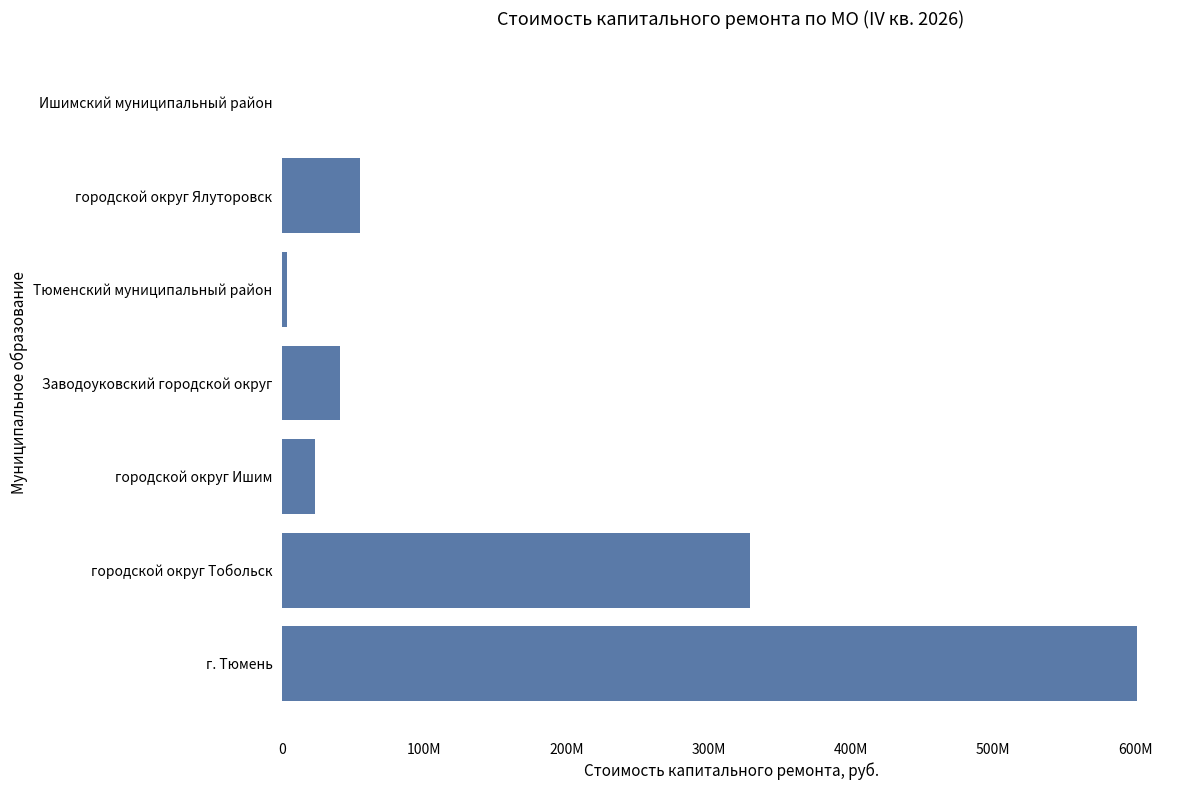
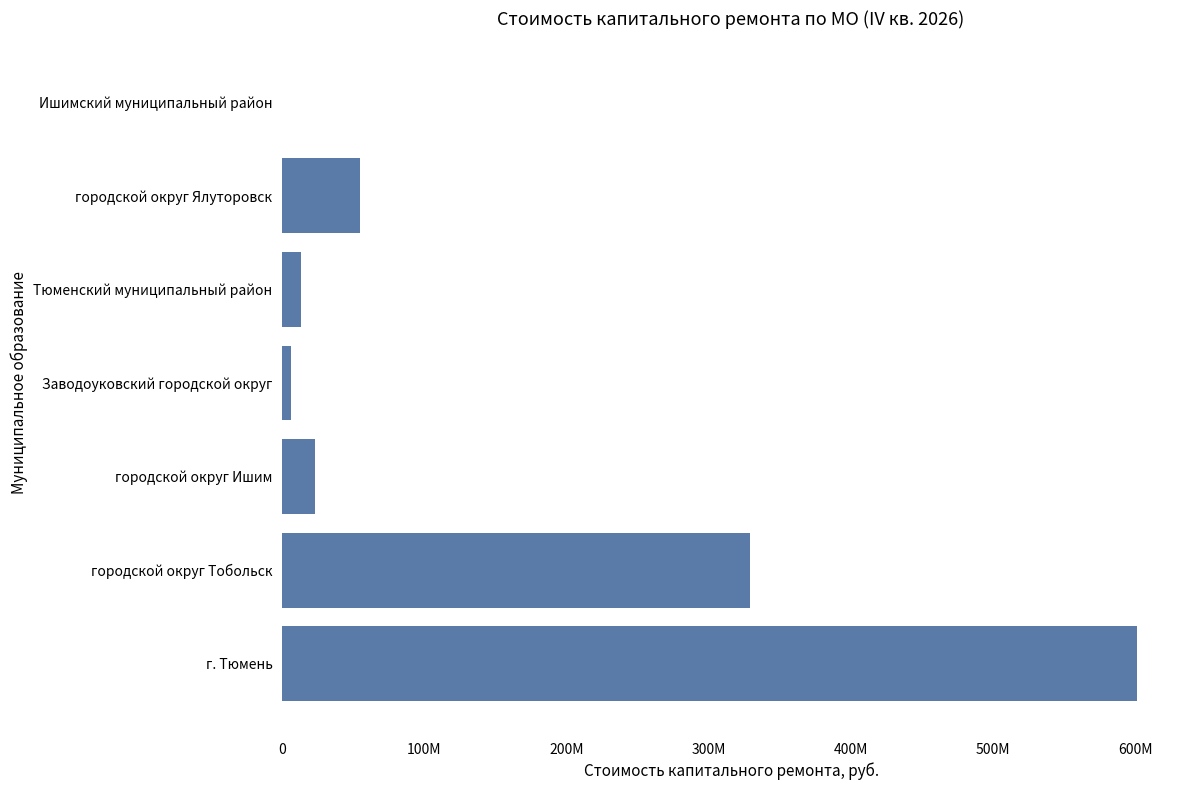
Тюменский муниципальный район: 3000000 -> 13000000
Заводоуковский городской округ: 40000000 -> 6000000
